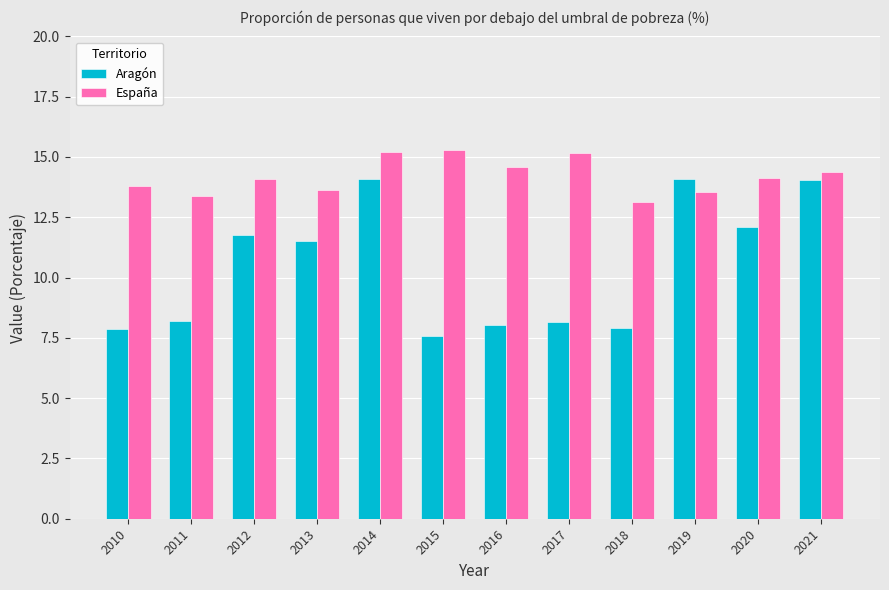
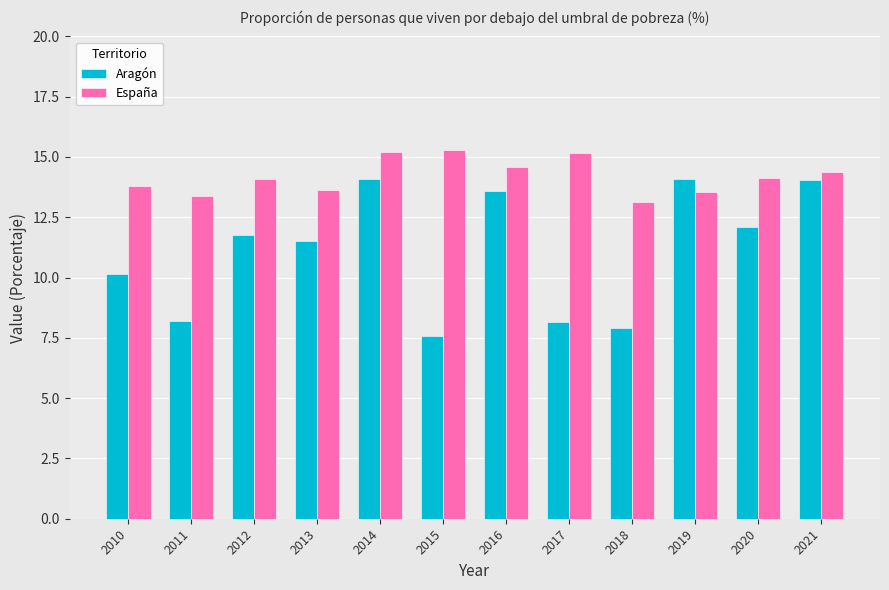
Aragón, 2010: 7.9 -> 10.2
Aragón, 2016: 8.0 -> 13.6
